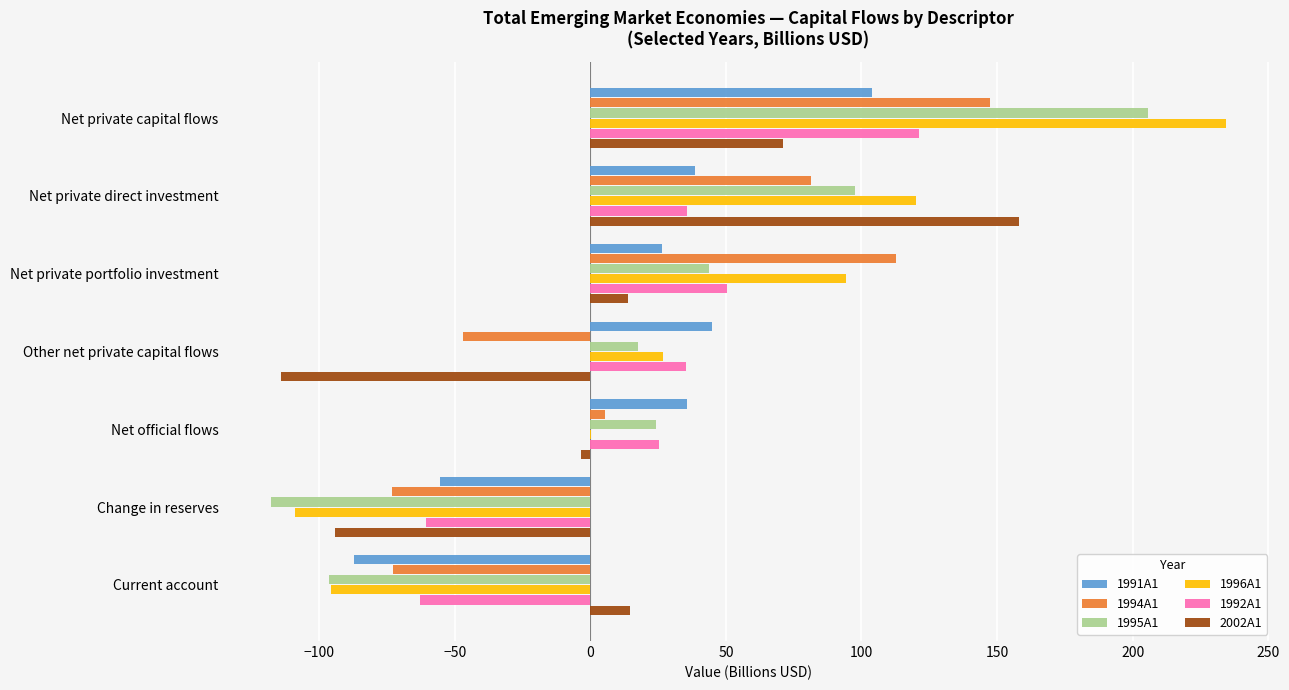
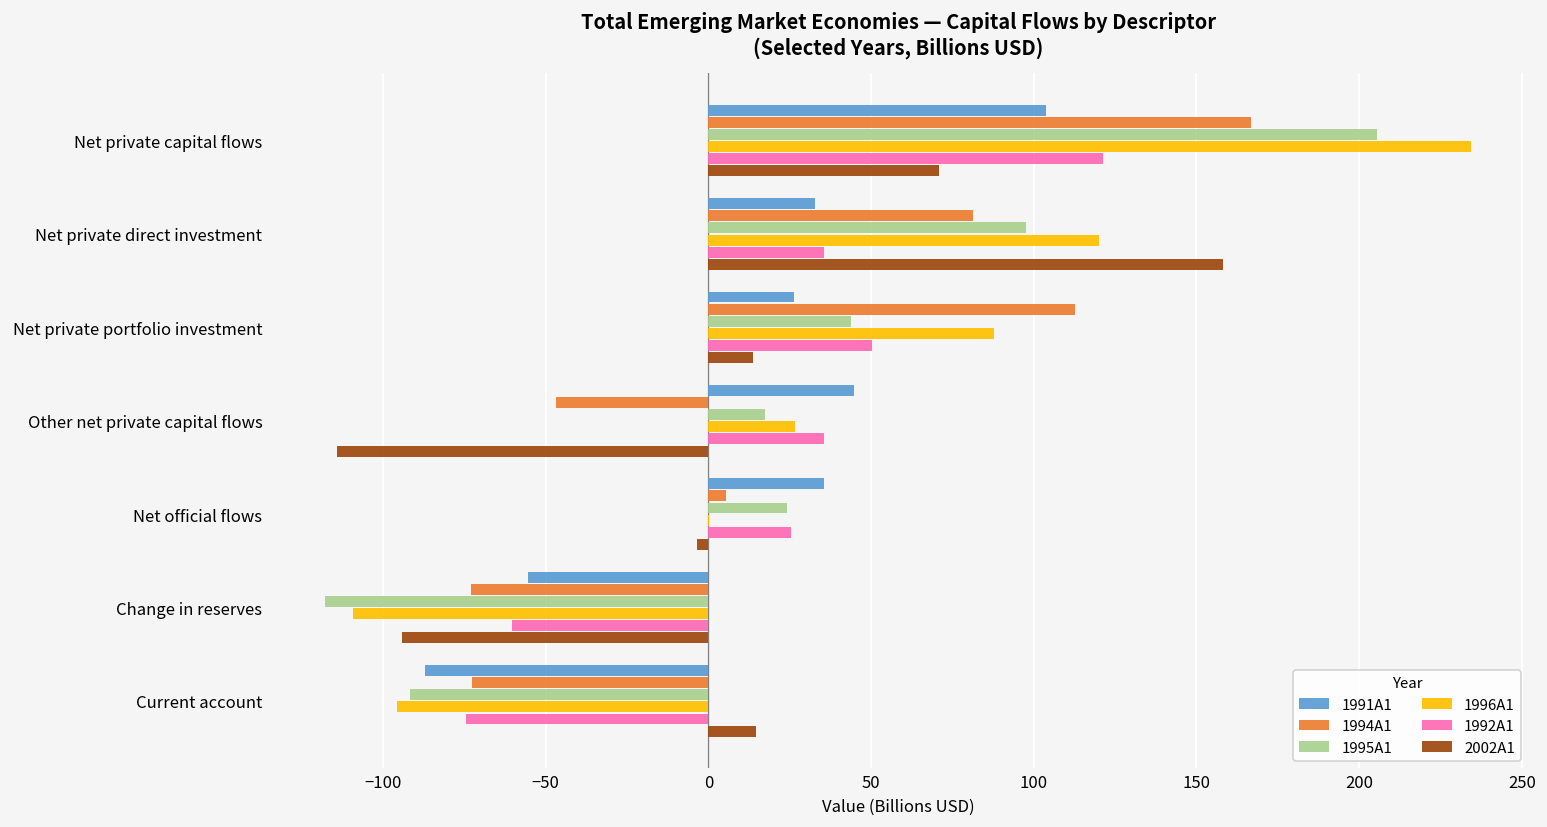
1994A1, Net private capital flows: 148 -> 167
1991A1, Net private direct investment: 39 -> 33
1996A1, Net private portfolio investment: 94 -> 88
1995A1, Current account: -96 -> -92
1992A1, Current account: -63 -> -74
